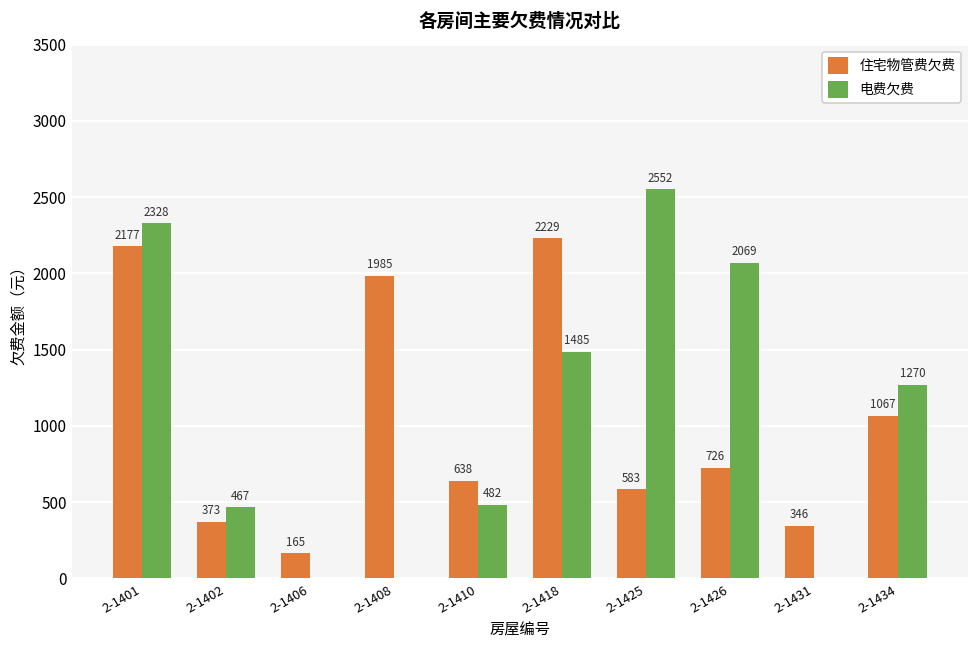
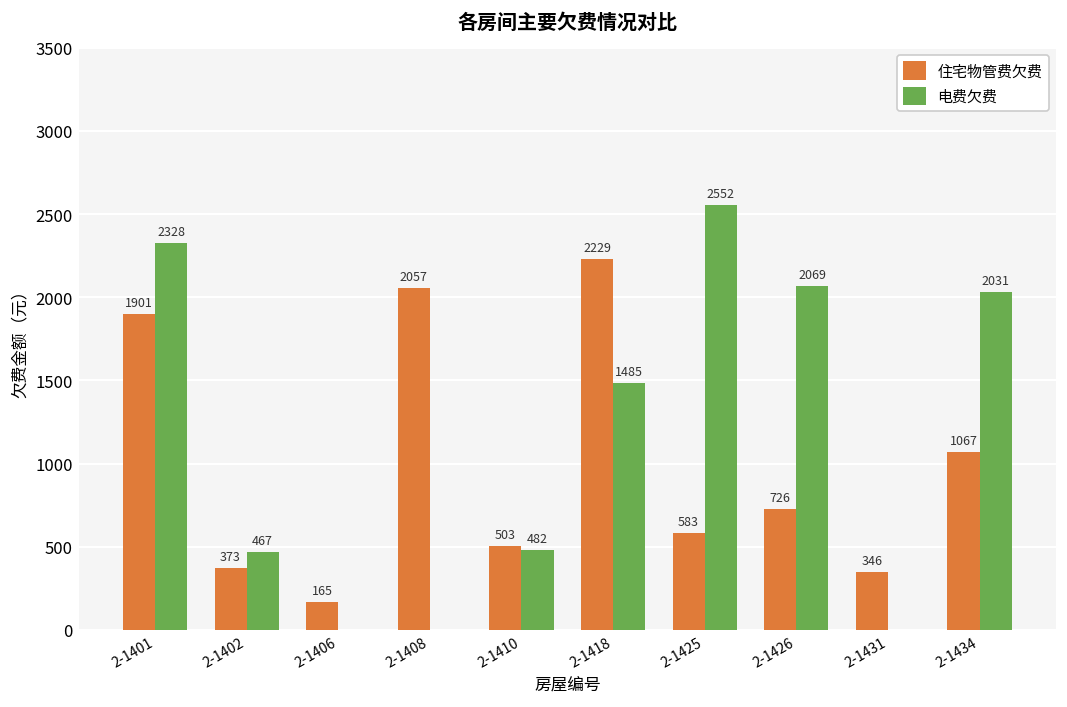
住宅物管费欠费, 2-1401: 2177 -> 1901
住宅物管费欠费, 2-1408: 1985 -> 2057
住宅物管费欠费, 2-1410: 638 -> 503
电费欠费, 2-1434: 1270 -> 2031
